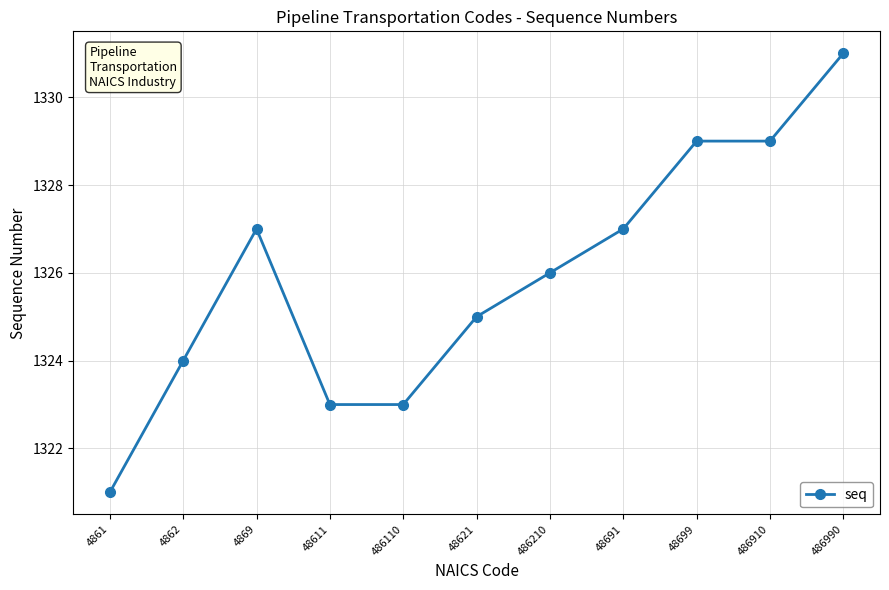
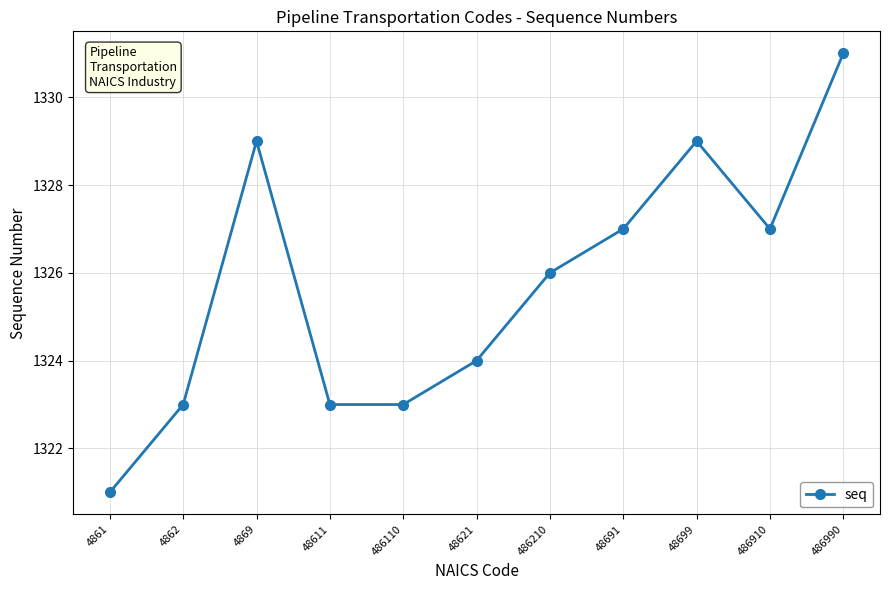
4862: 1324 -> 1323
4869: 1327 -> 1329
48621: 1325 -> 1324
486910: 1329 -> 1327
